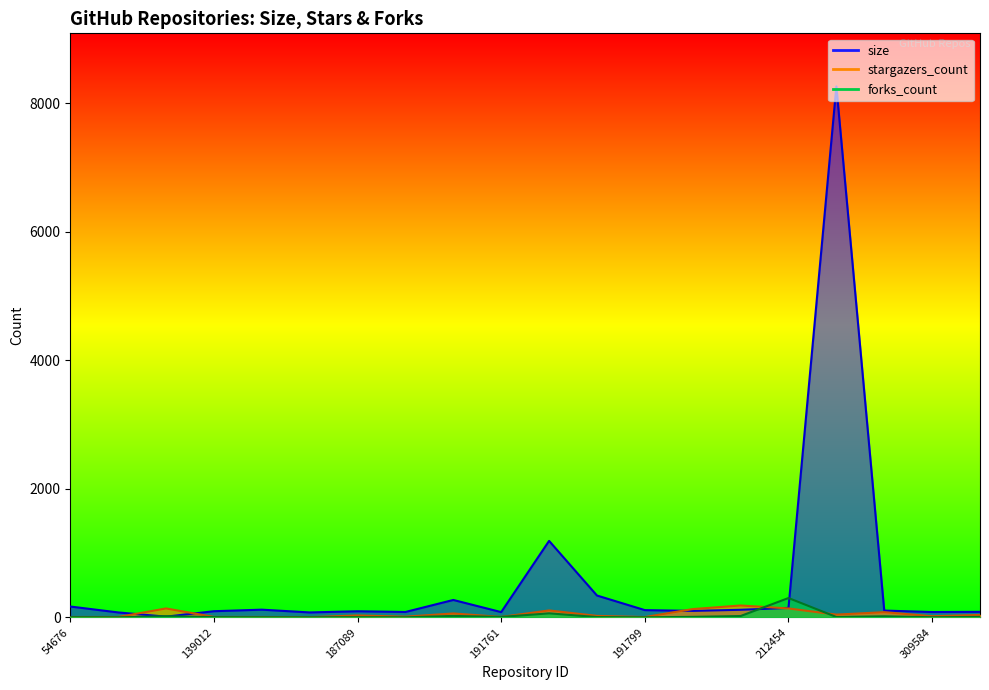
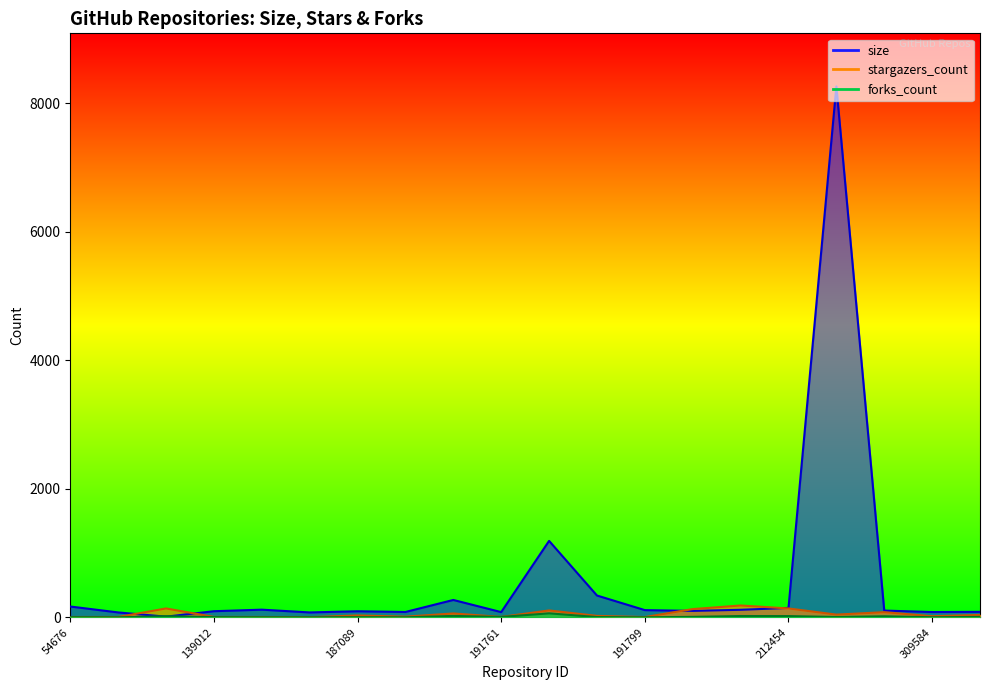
forks_count, 212454: 300 -> 0
